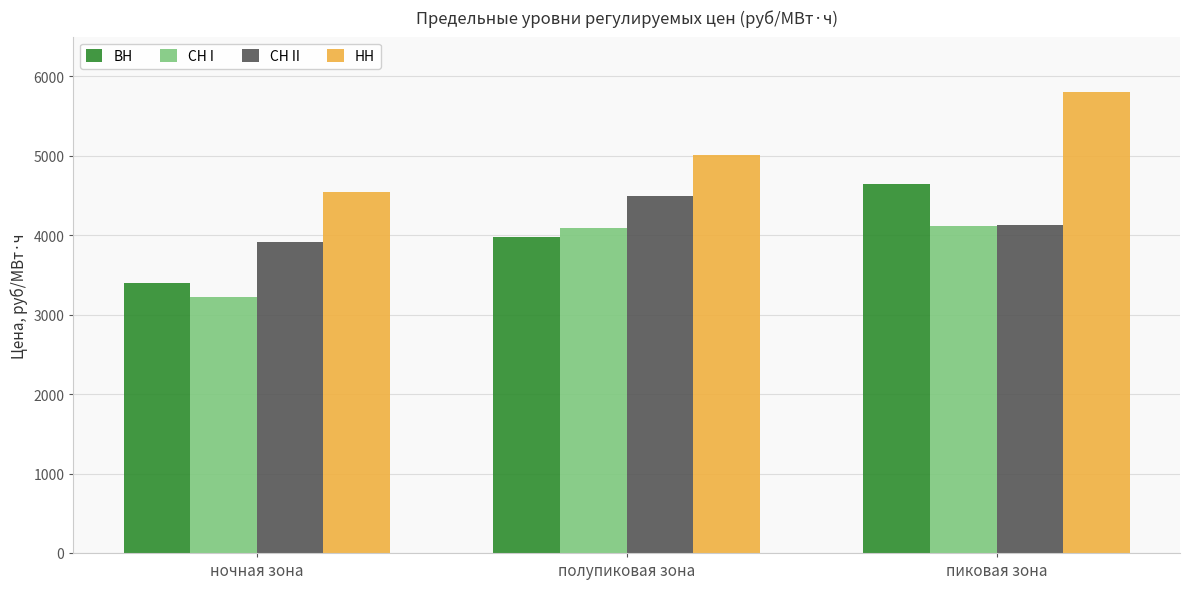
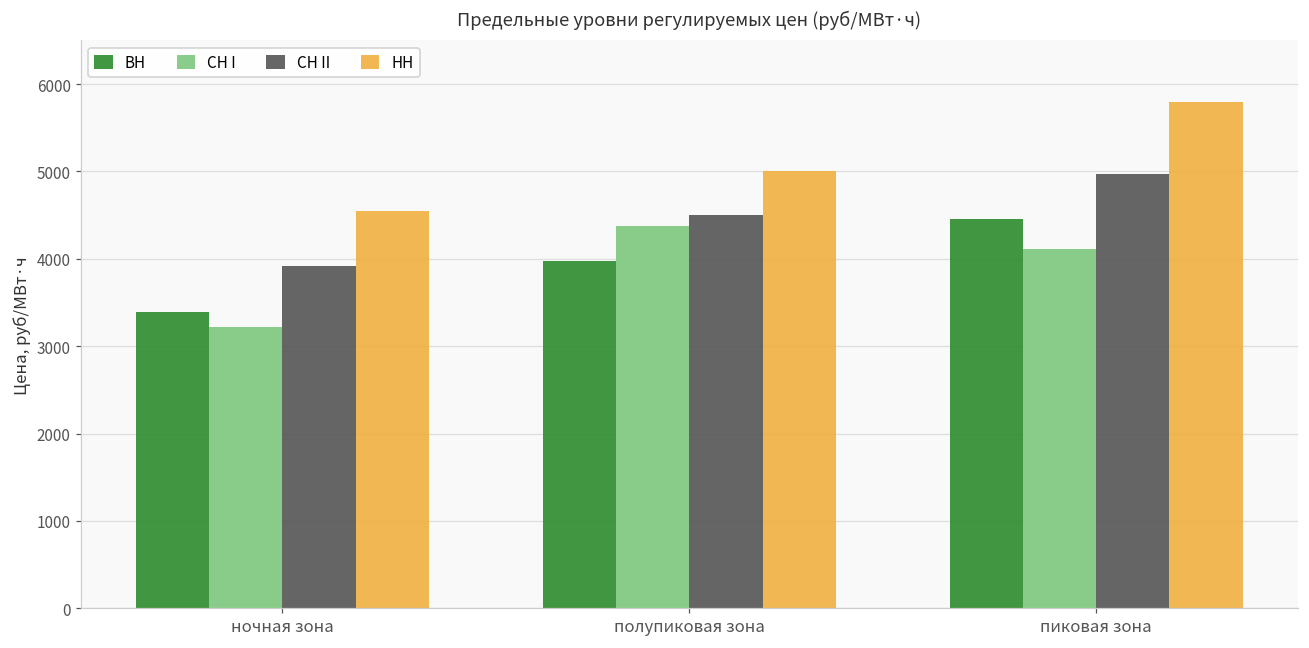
СН I, полупиковая зона: 4100 -> 4400
ВН, пиковая зона: 4600 -> 4500
СН II, пиковая зона: 4100 -> 5000
